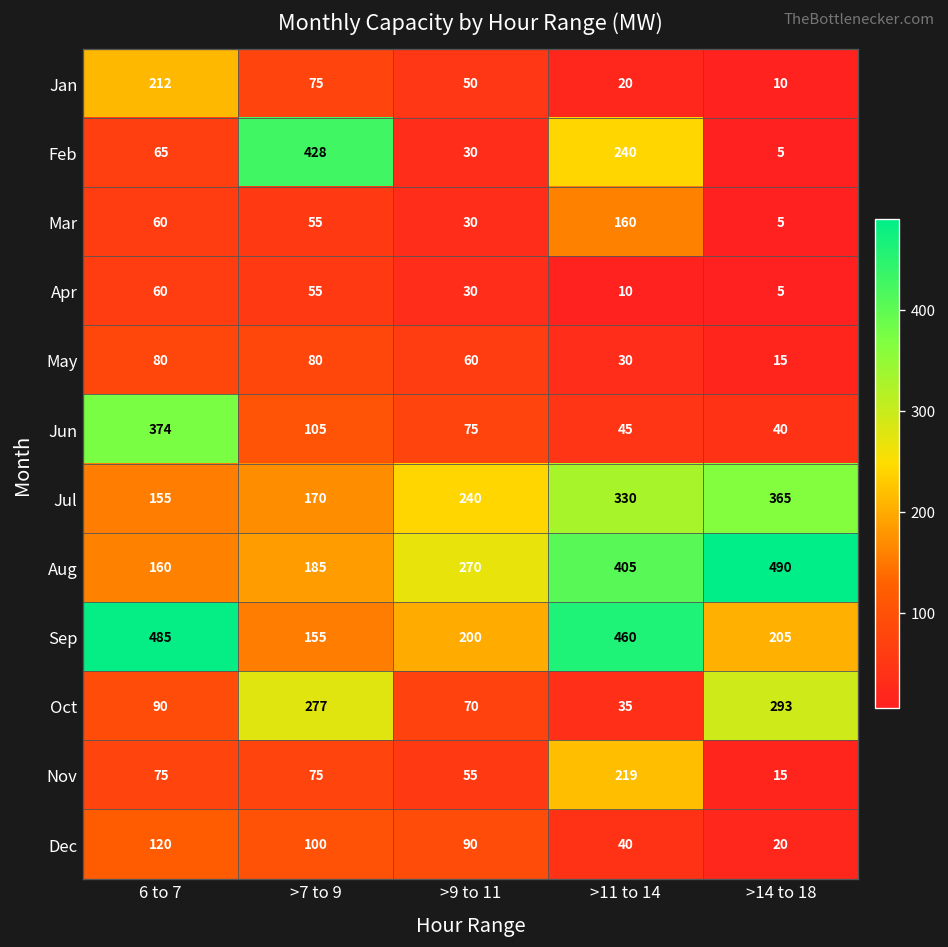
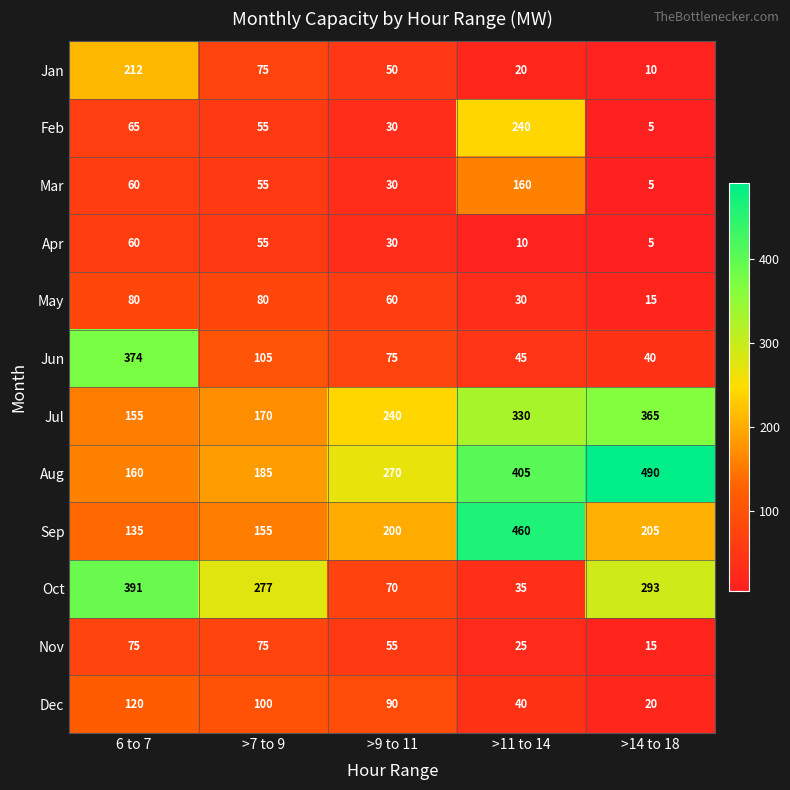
Feb, >7 to 9: 428 -> 55
Sep, 6 to 7: 485 -> 135
Oct, 6 to 7: 90 -> 391
Nov, >11 to 14: 219 -> 25
